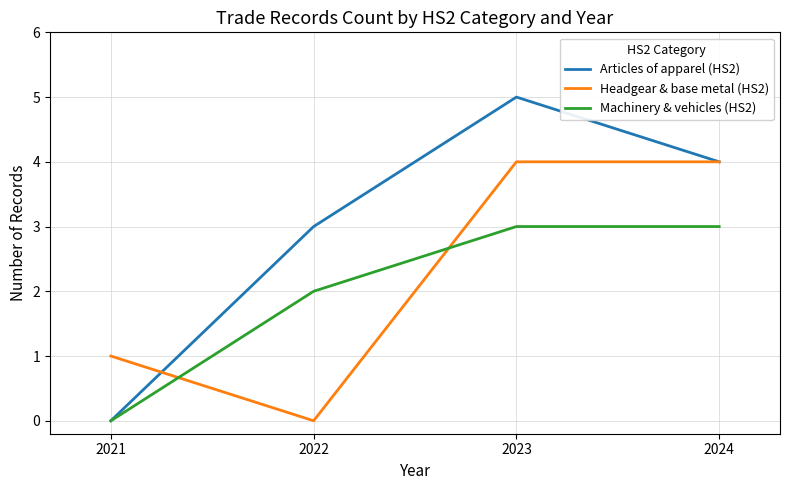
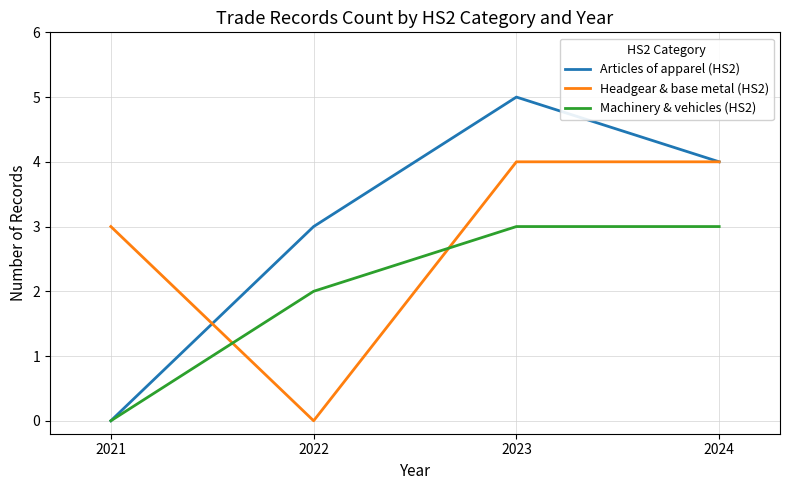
Headgear & base metal (HS2), 2021: 1 -> 3
